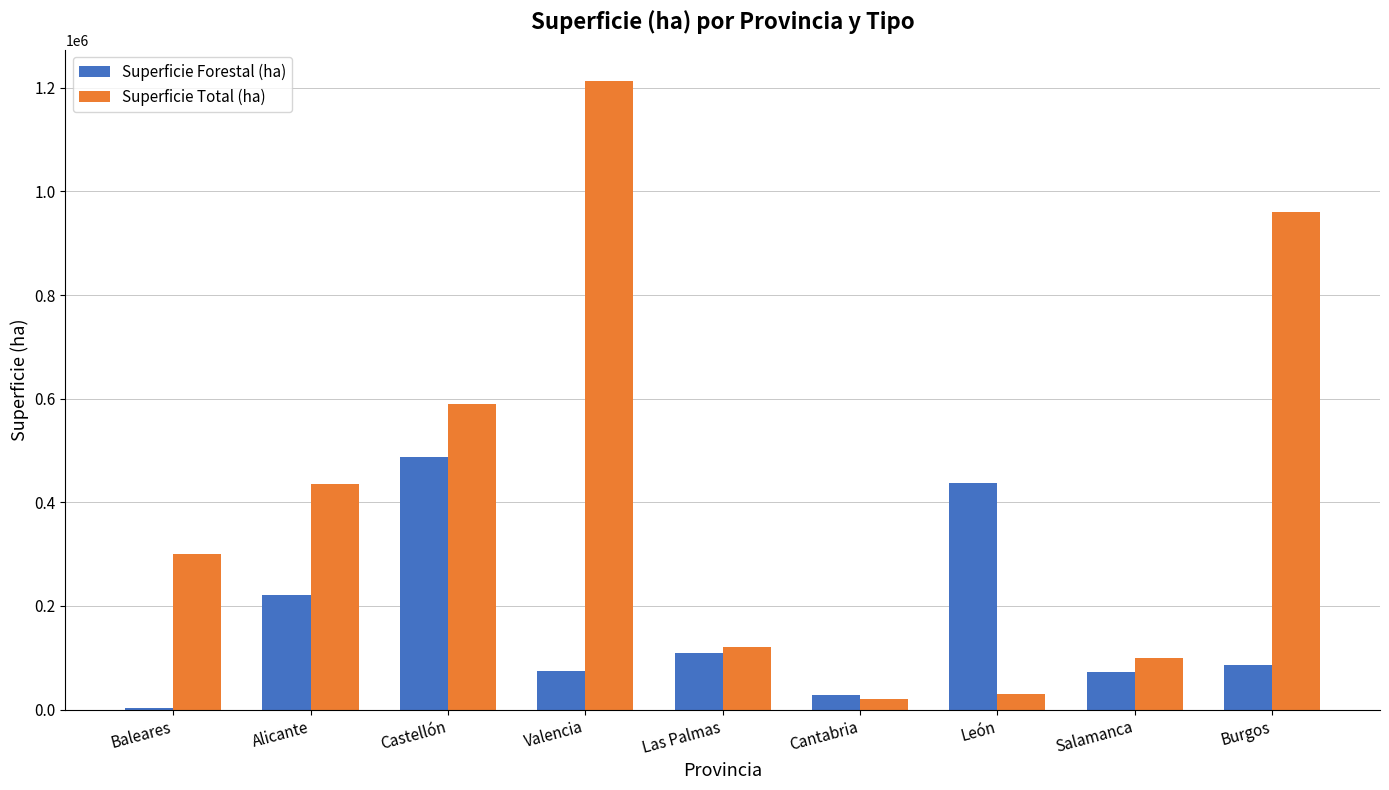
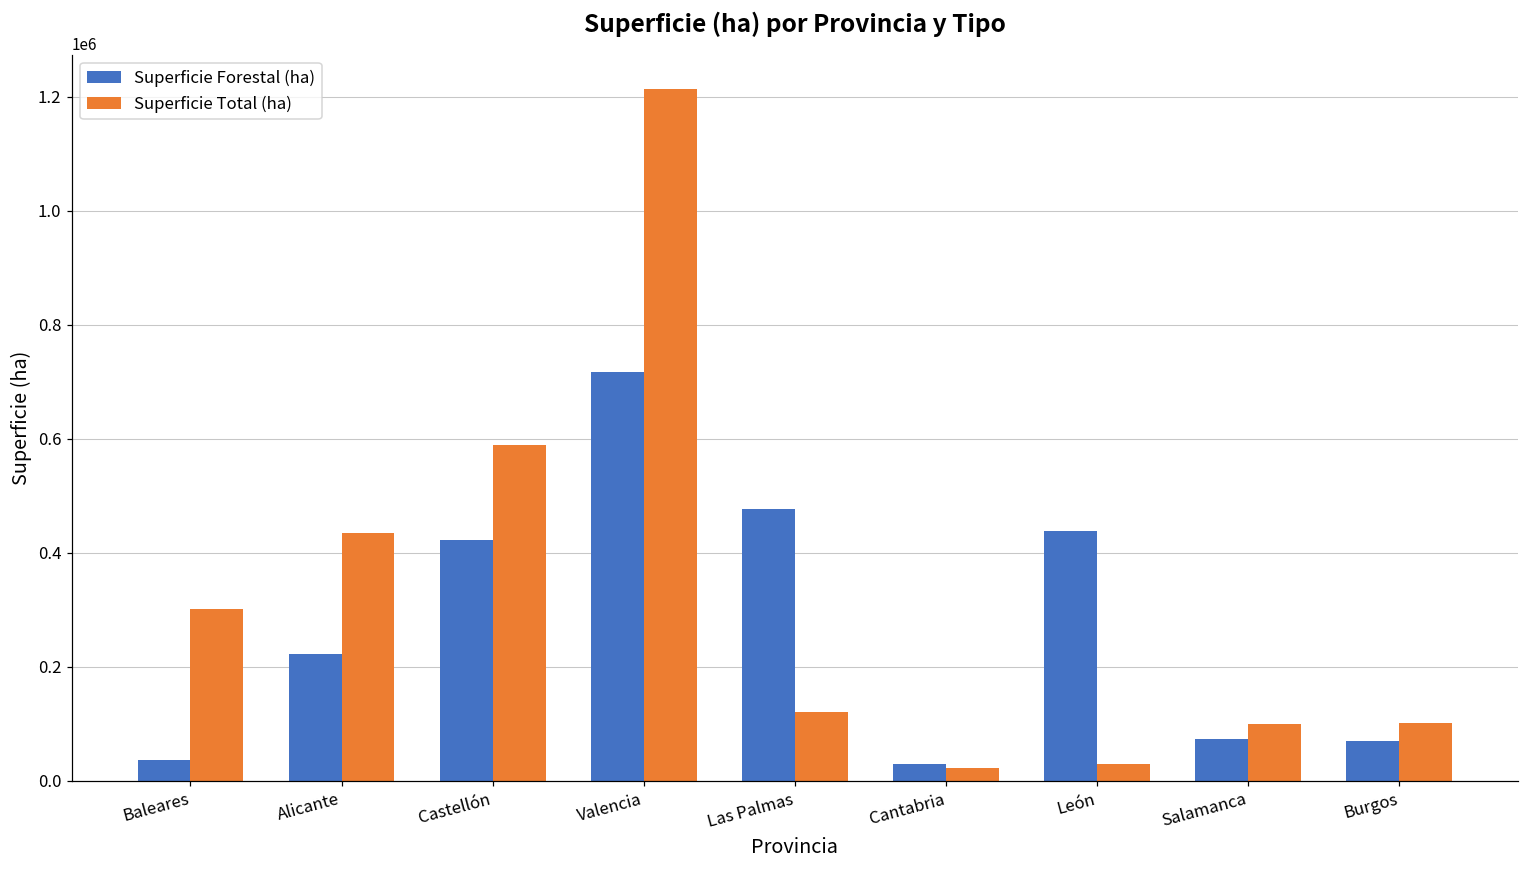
Superficie Forestal (ha), Baleares: 0 -> 40000
Superficie Forestal (ha), Castellón: 490000 -> 420000
Superficie Forestal (ha), Valencia: 70000 -> 720000
Superficie Forestal (ha), Las Palmas: 110000 -> 480000
Superficie Forestal (ha), Burgos: 90000 -> 70000
Superficie Total (ha), Burgos: 960000 -> 100000
